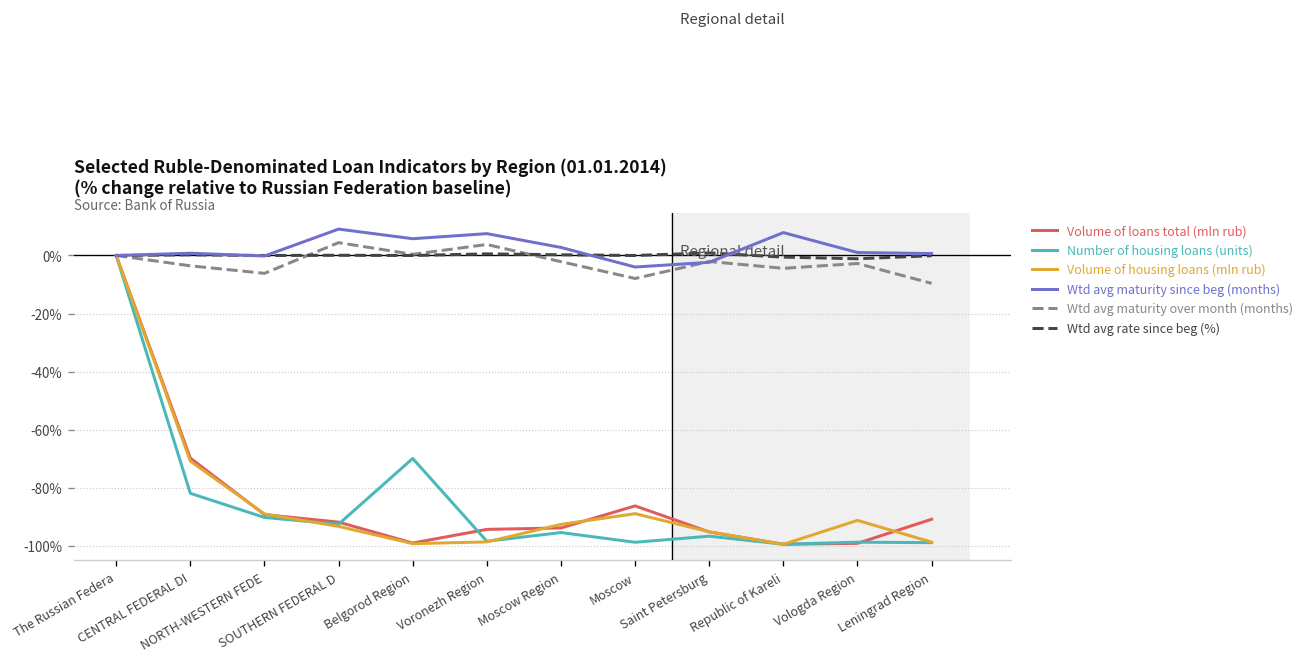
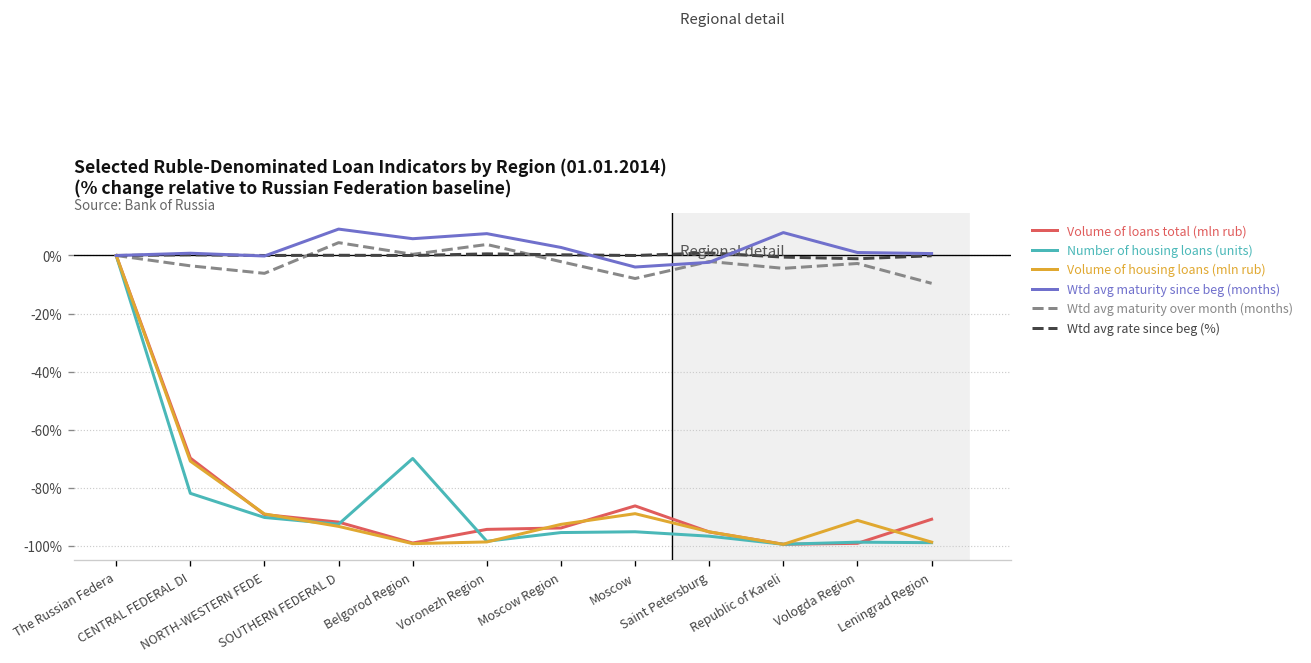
Number of housing loans (units), Moscow: -99% -> -95%
